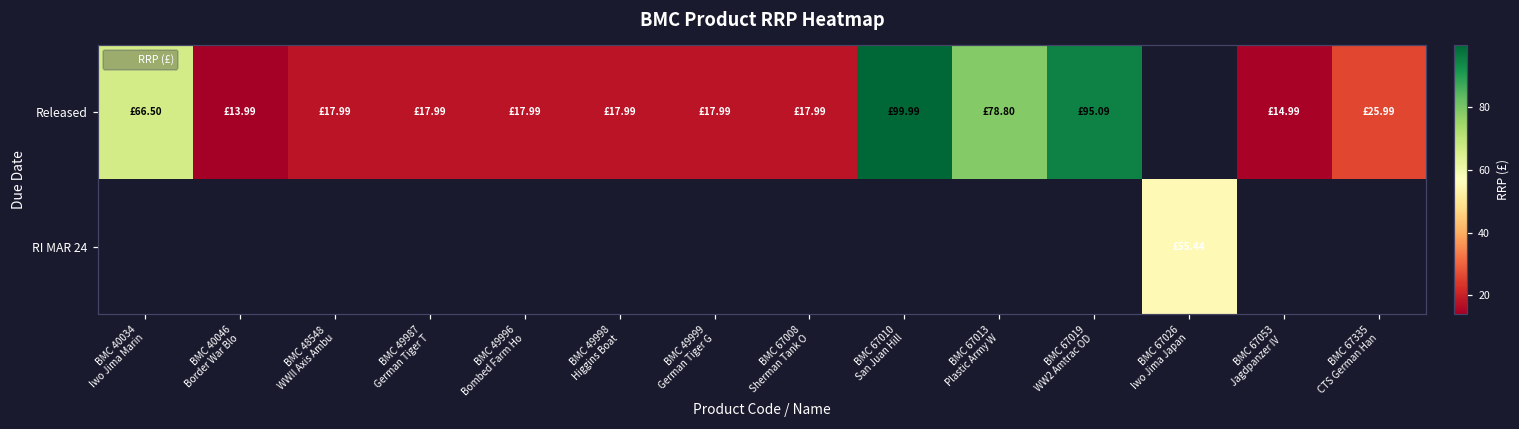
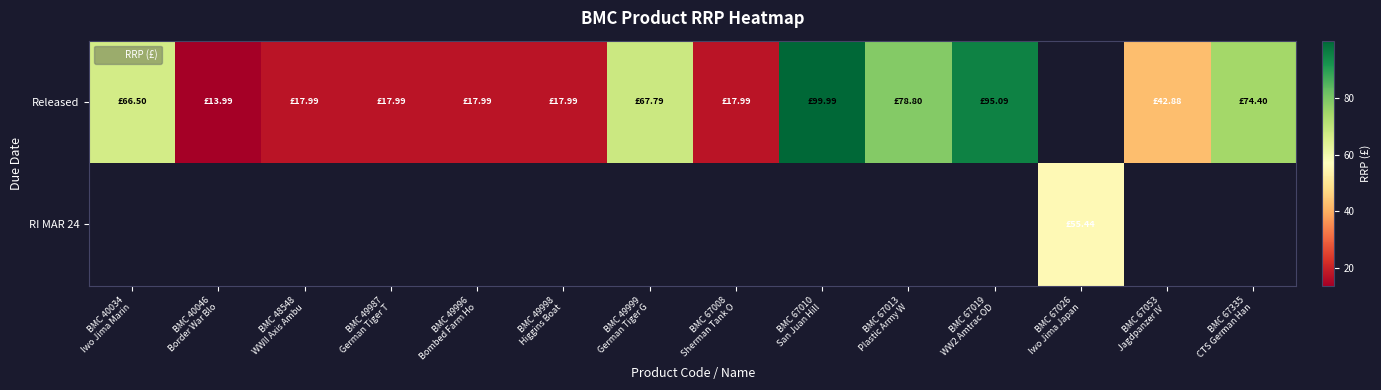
Released, BMC 49999 German Tiger G: £17.99 -> £67.79
Released, BMC 67053 Jagdpanzer IV: £14.99 -> £42.88
Released, BMC 67335 CTS German Han: £25.99 -> £74.40
